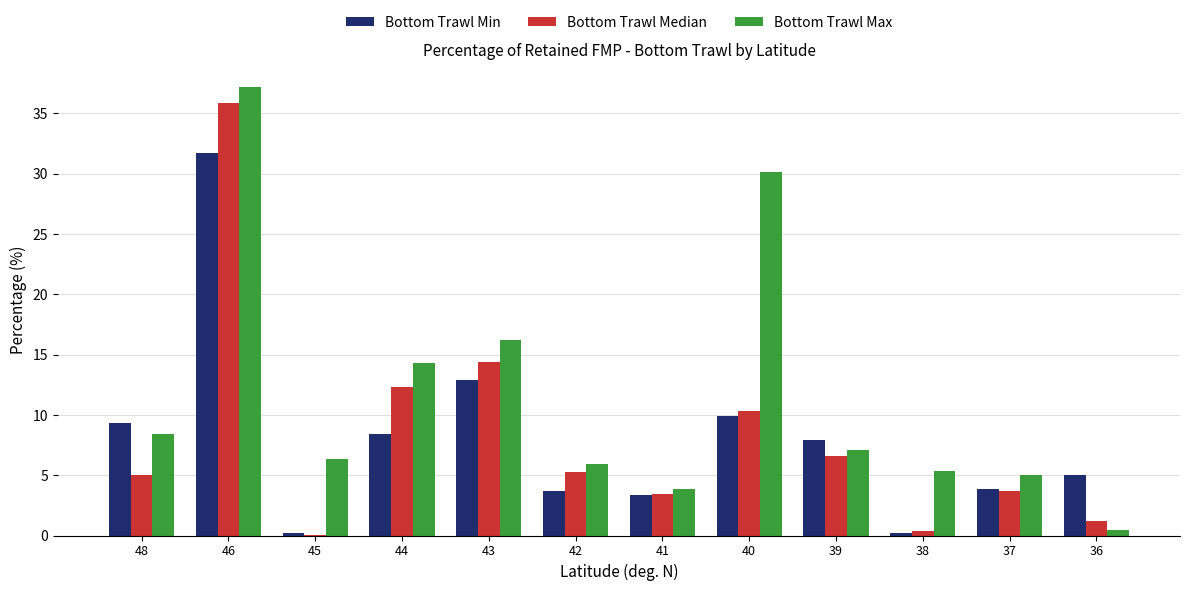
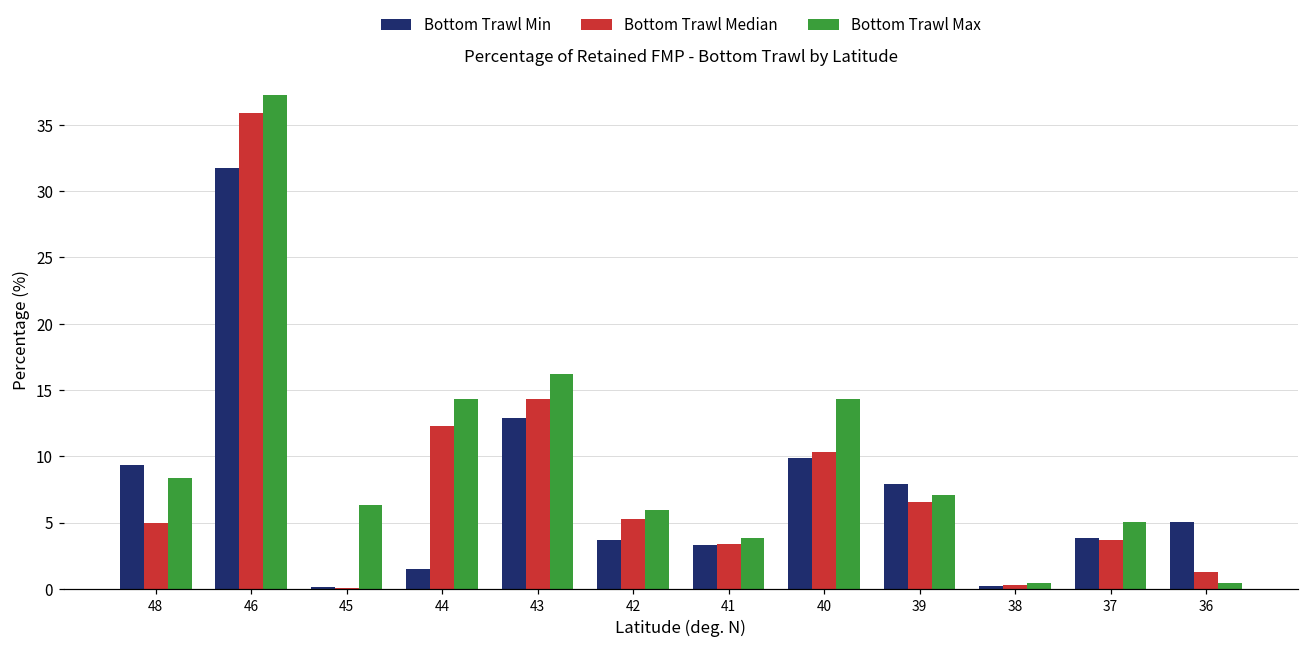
Bottom Trawl Min, 44: 8.4 -> 1.5
Bottom Trawl Max, 40: 30.2 -> 14.3
Bottom Trawl Max, 38: 5.4 -> 0.4
